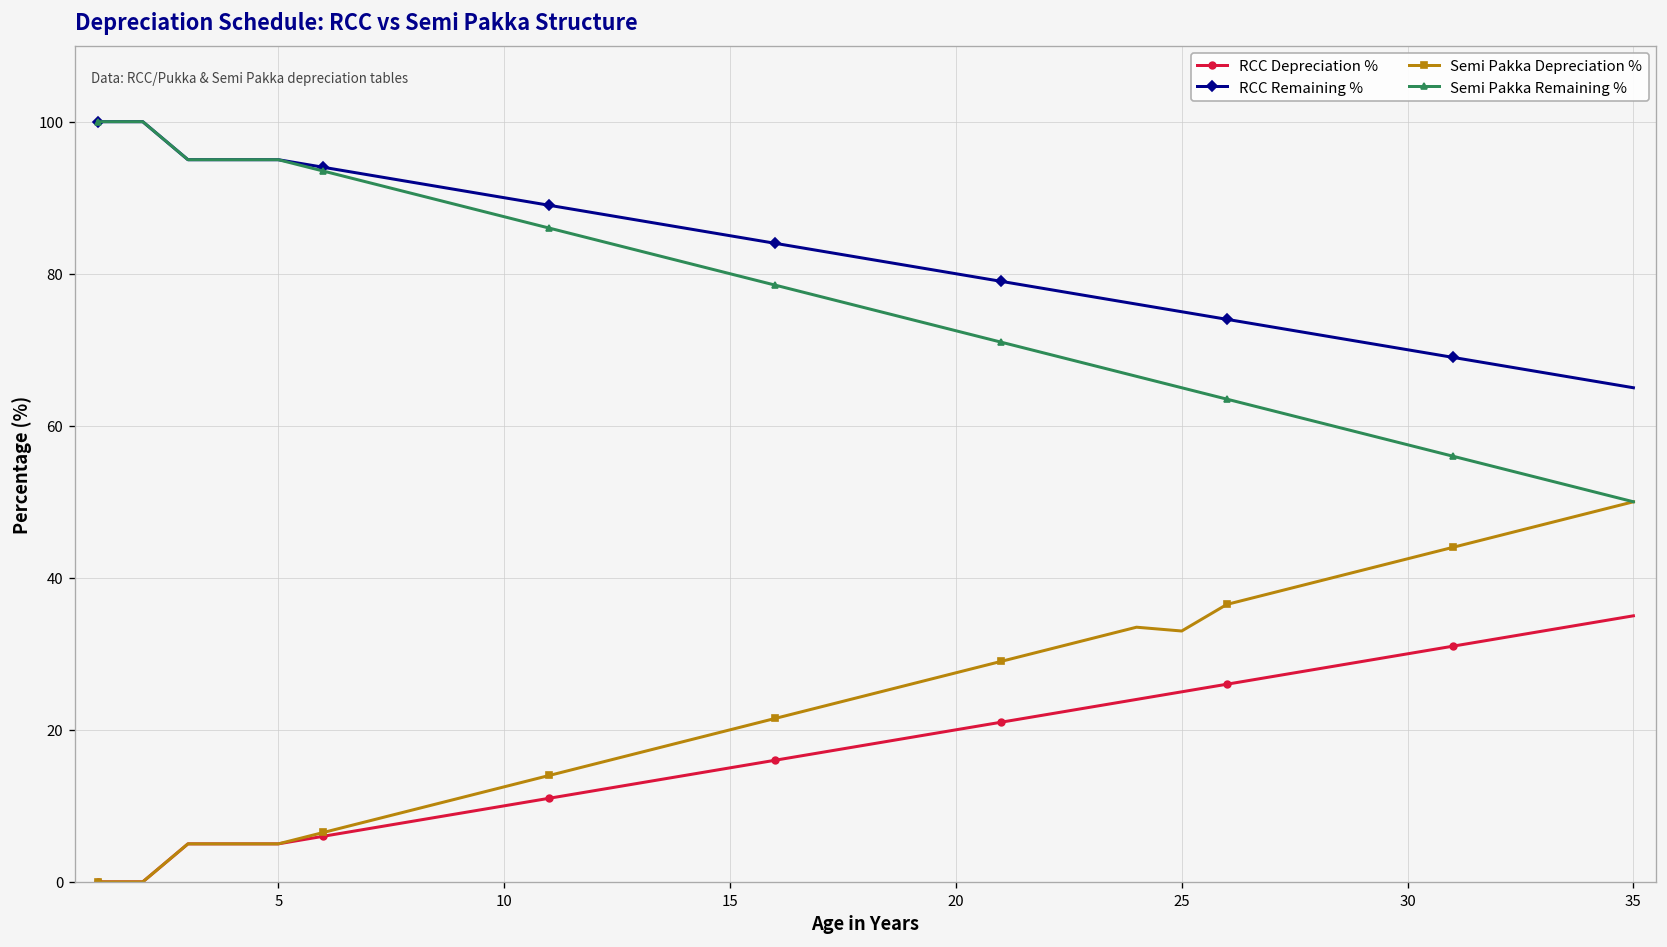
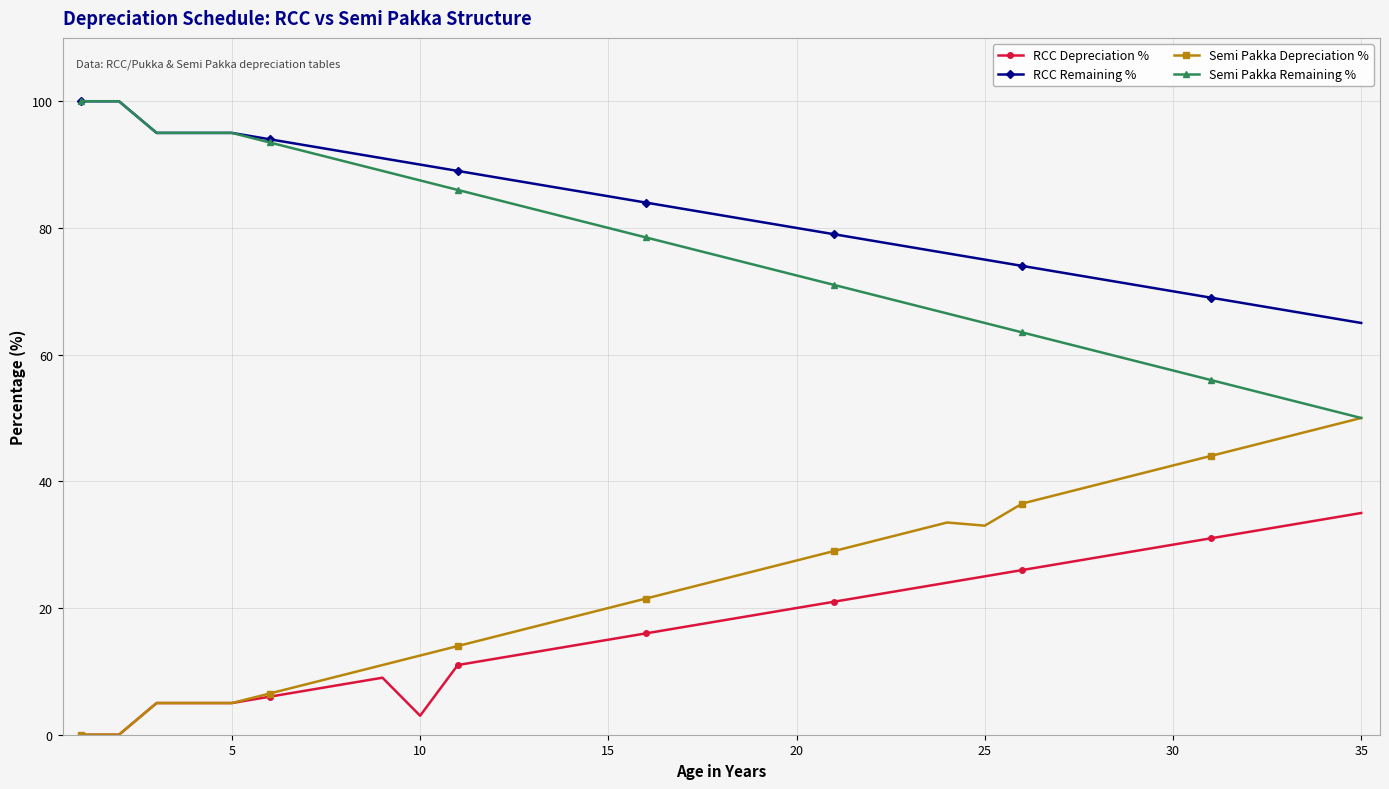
RCC Depreciation %, 10: 10 -> 3
